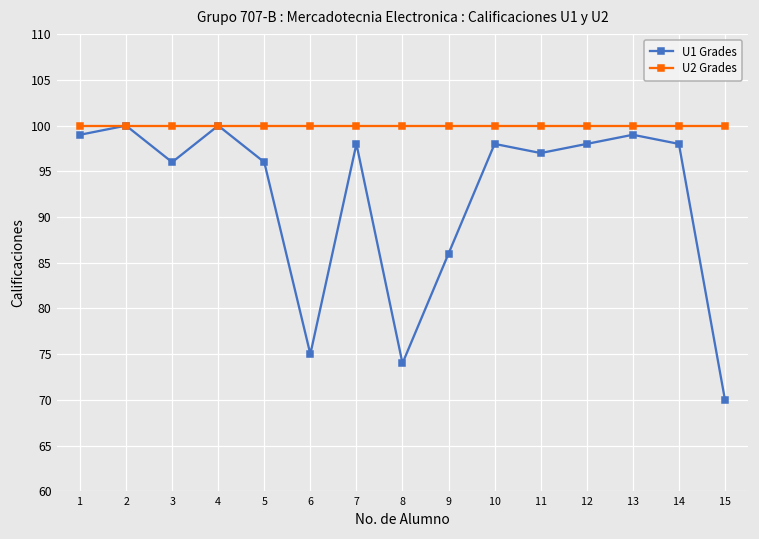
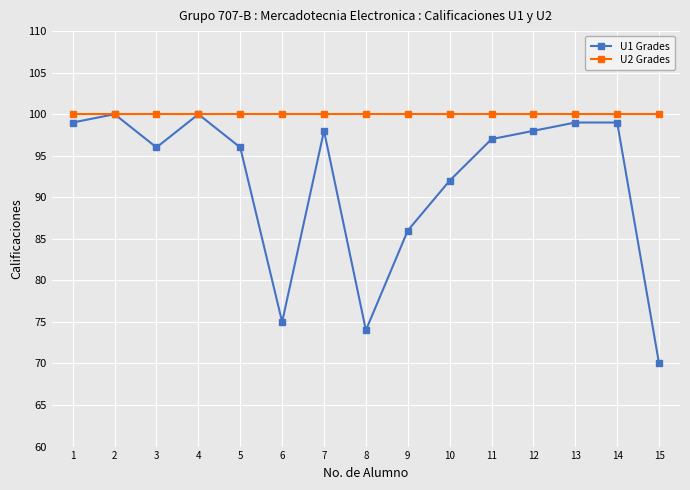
U1 Grades, 10: 98 -> 92
U1 Grades, 14: 98 -> 99
